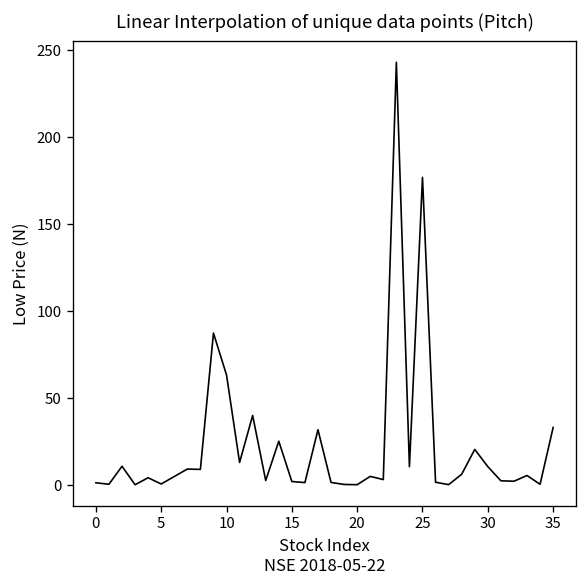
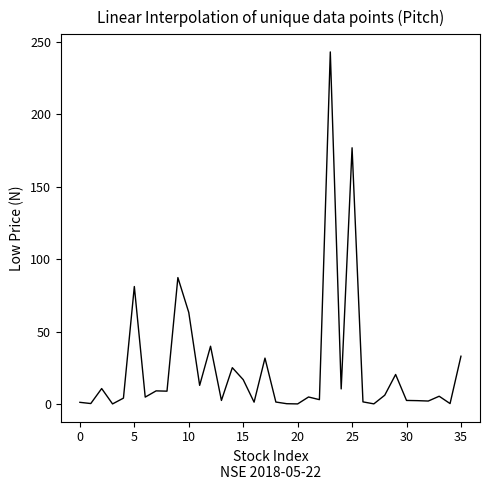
5: 1 -> 81
15: 2 -> 17
30: 11 -> 3
